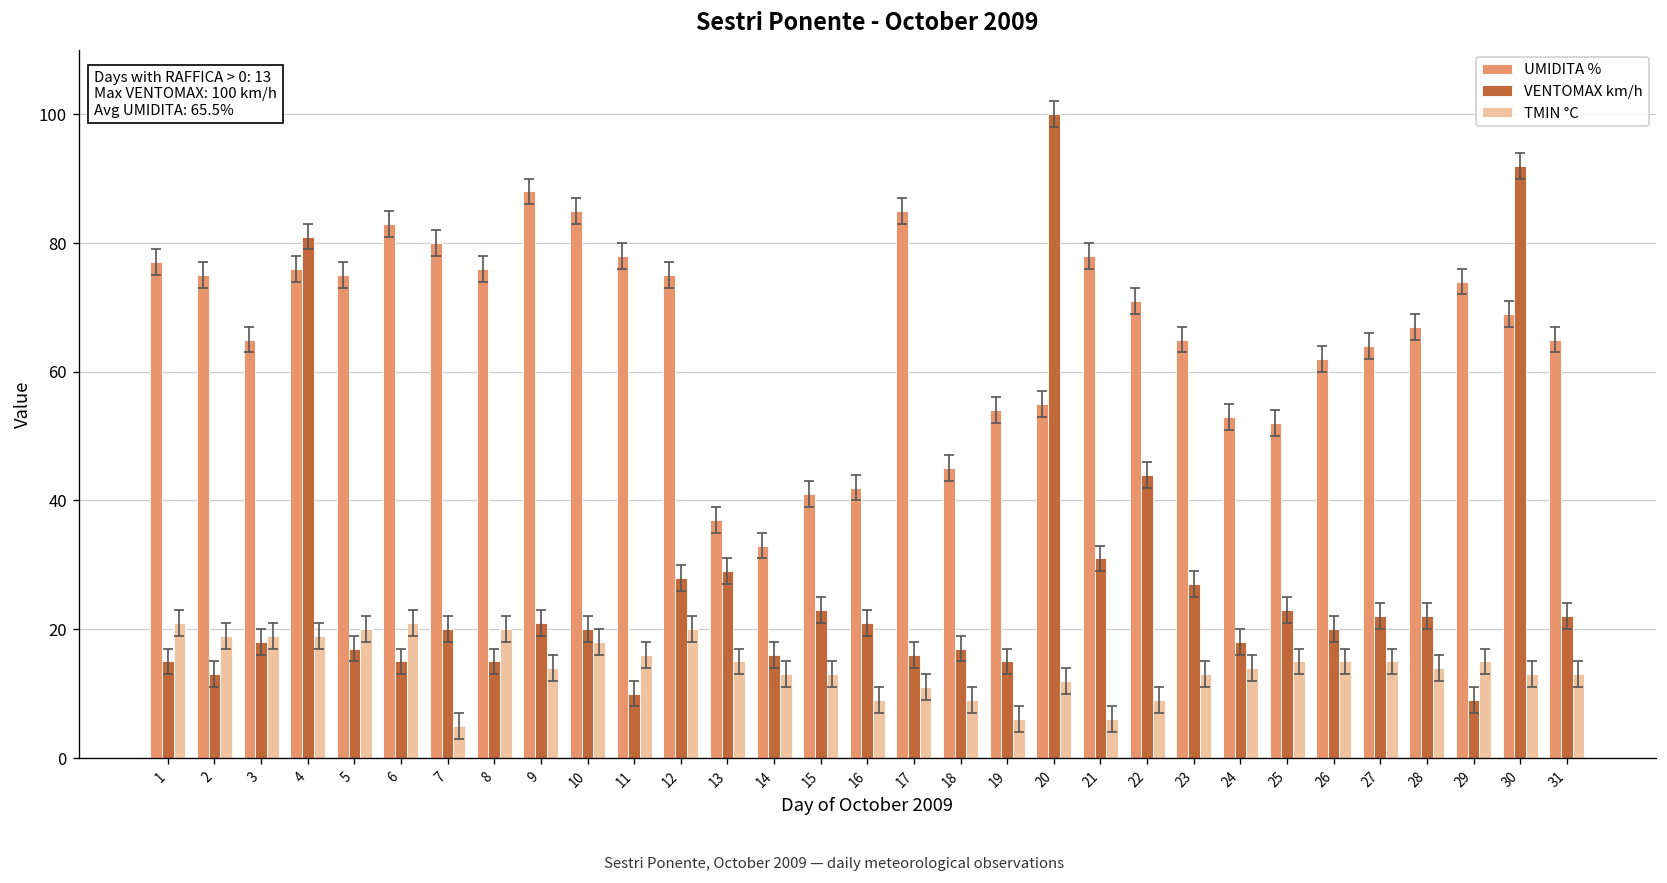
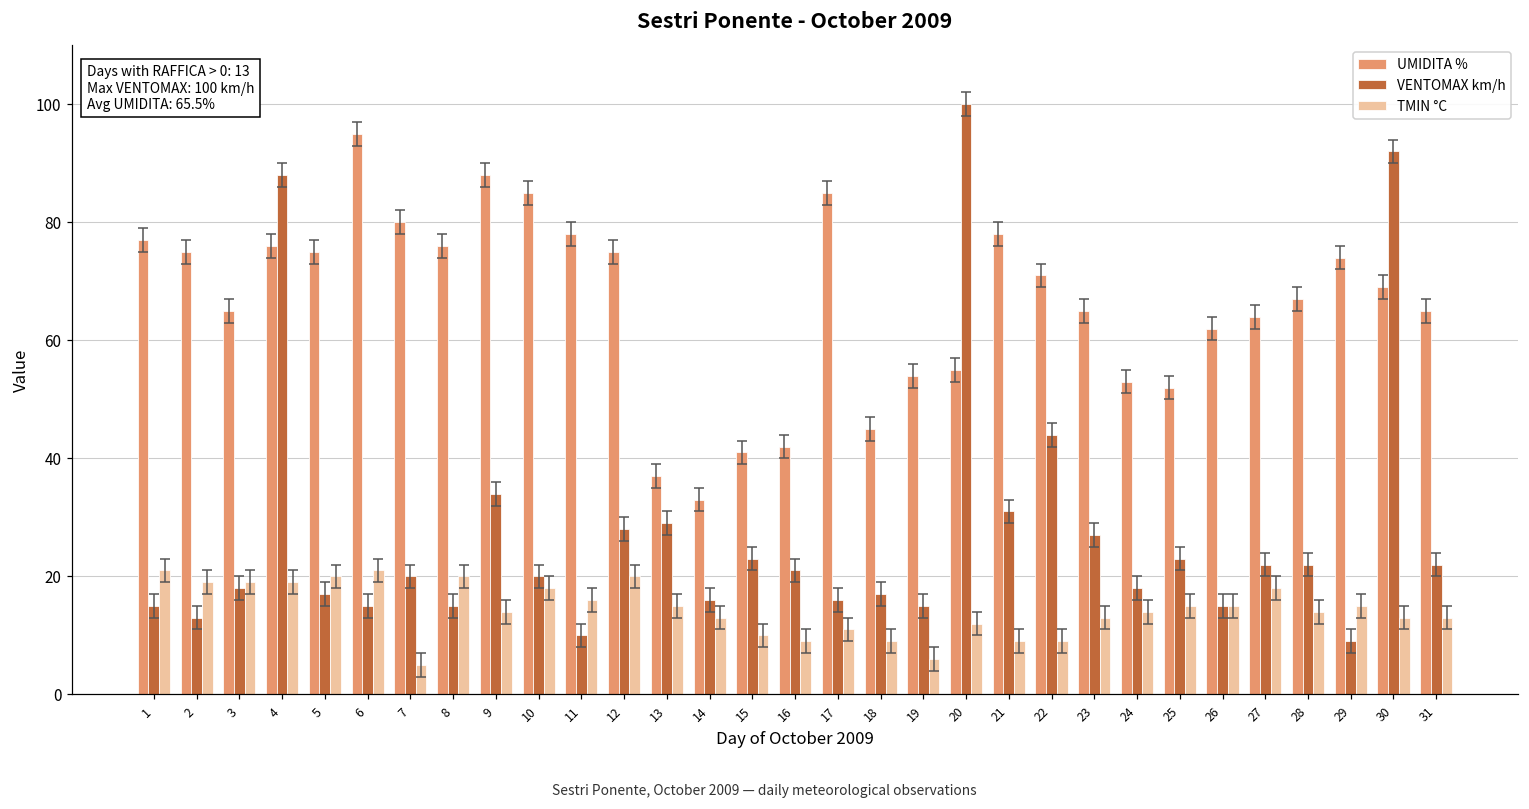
VENTOMAX km/h, 4: 81 -> 88
UMIDITA %, 6: 83 -> 95
VENTOMAX km/h, 9: 21 -> 34
TMIN °C, 15: 13 -> 10
TMIN °C, 21: 6 -> 9
VENTOMAX km/h, 26: 20 -> 15
TMIN °C, 27: 15 -> 18
